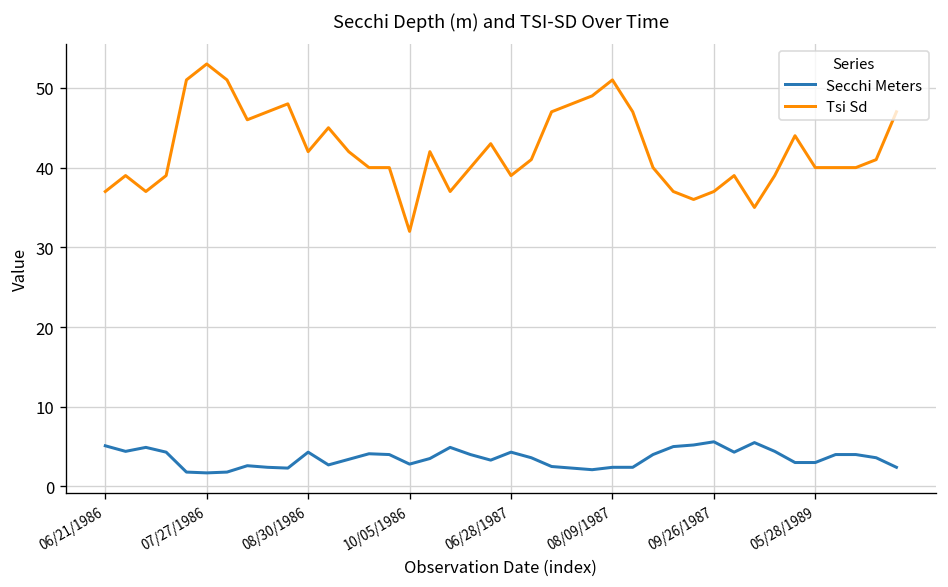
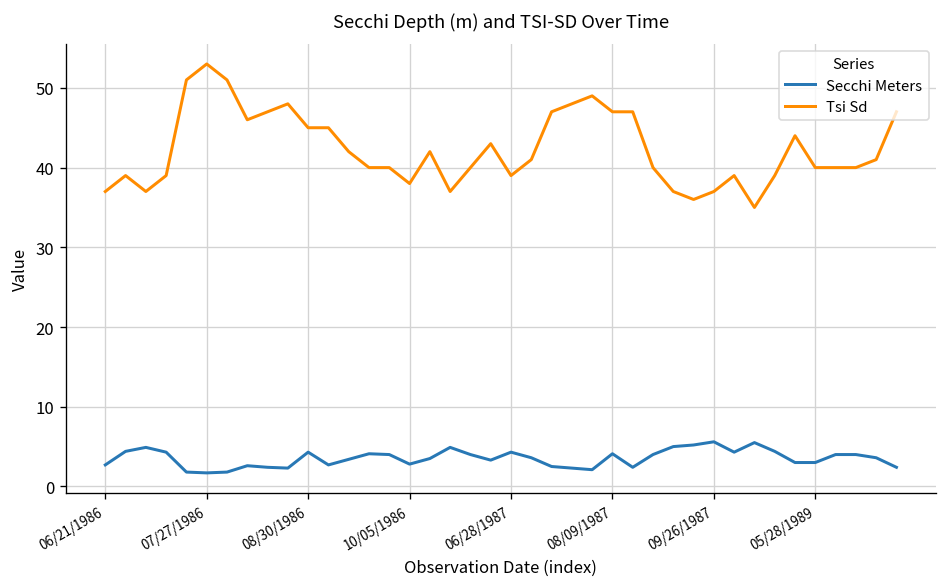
Secchi Meters, 06/21/1986: 5 -> 3
Tsi Sd, 08/30/1986: 42 -> 45
Tsi Sd, 10/05/1986: 32 -> 38
Secchi Meters, 08/09/1987: 2 -> 4
Tsi Sd, 08/09/1987: 51 -> 47
